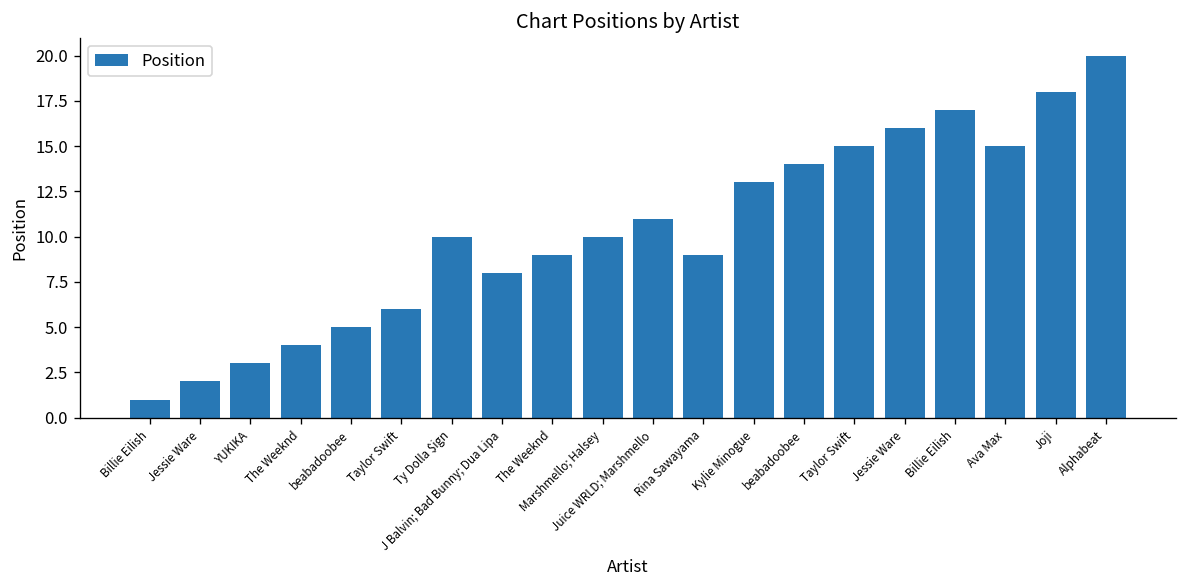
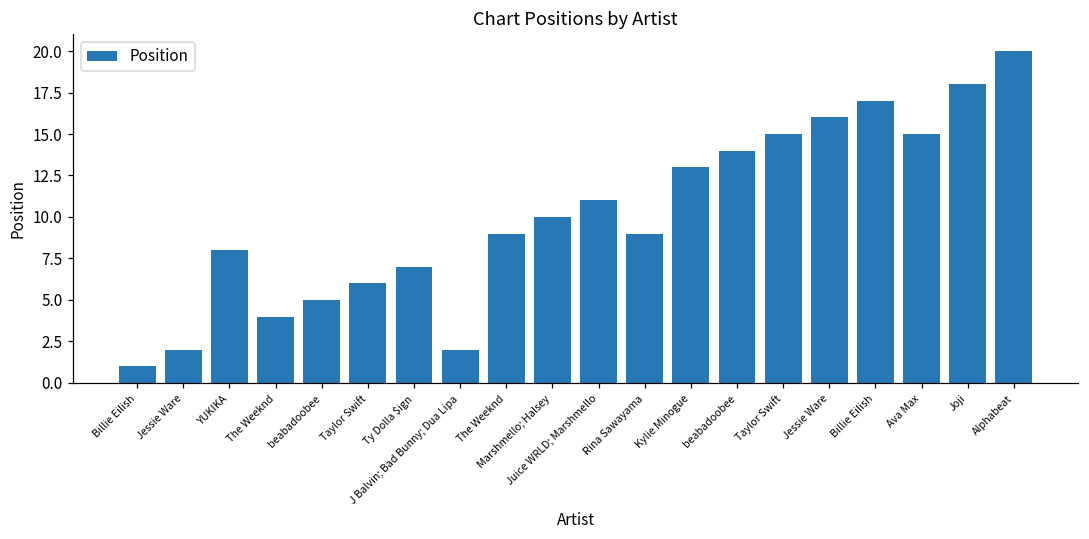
YUKIKA: 3 -> 8
Ty Dolla $ign: 10 -> 7
J Balvin; Bad Bunny; Dua Lipa: 8 -> 2
